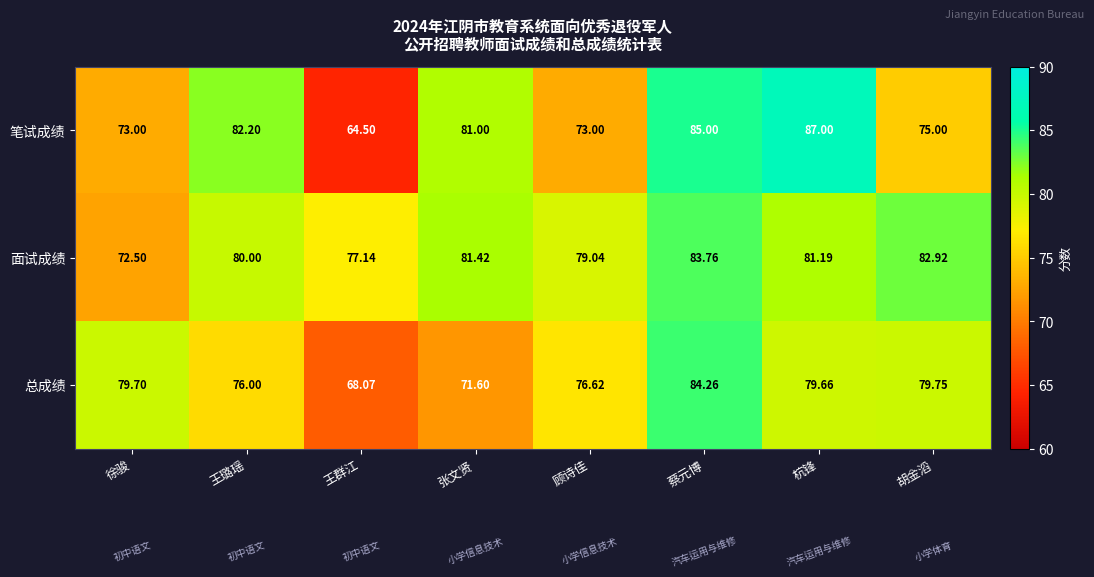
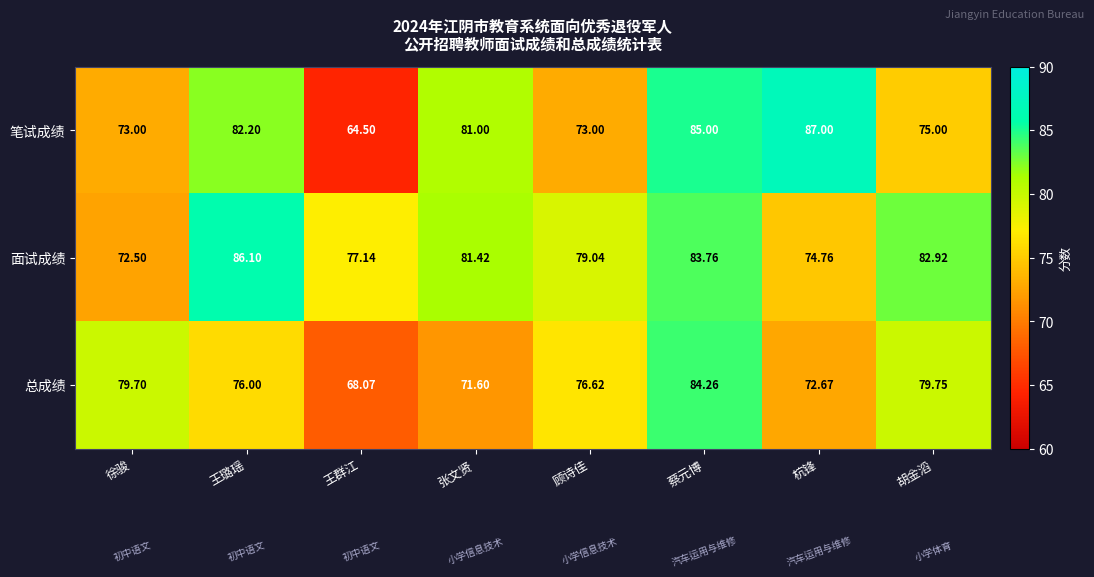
面试成绩, 王璐瑶: 80.00 -> 86.10
面试成绩, 杭锋: 81.19 -> 74.76
总成绩, 杭锋: 79.66 -> 72.67
